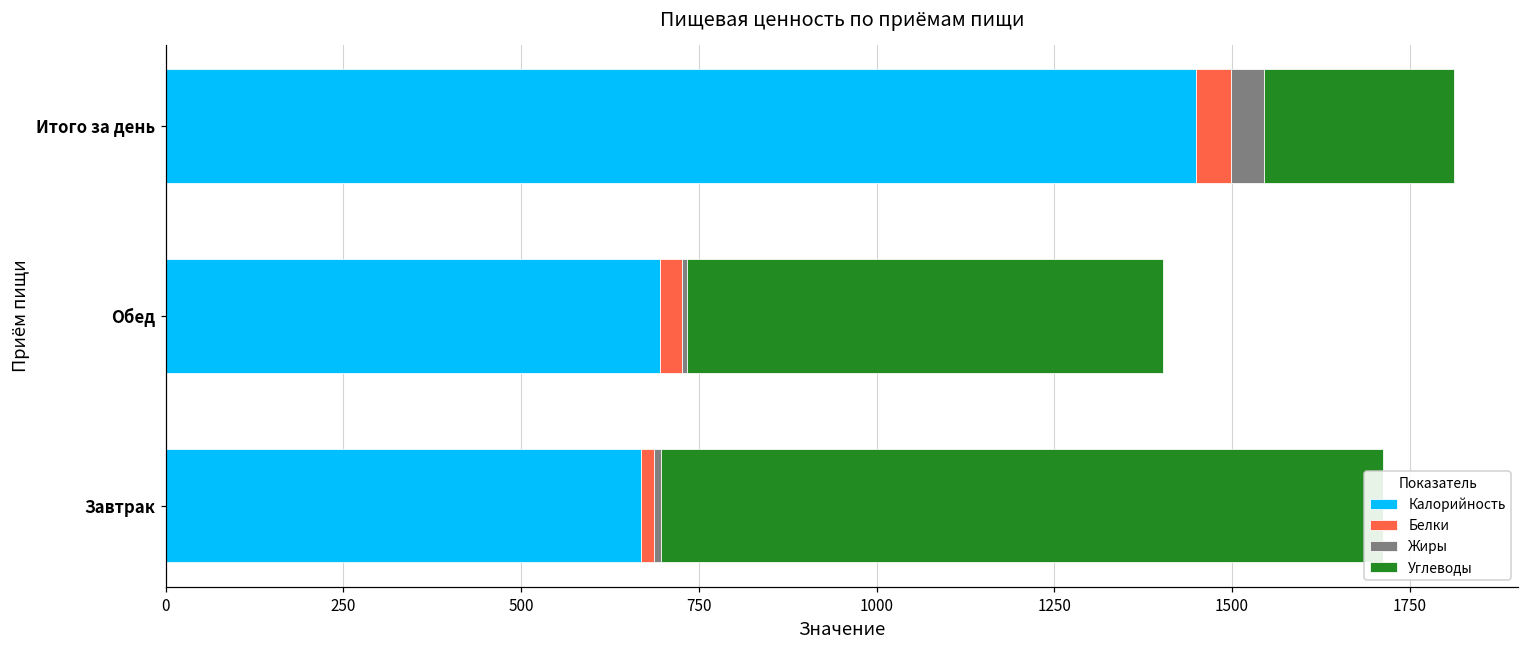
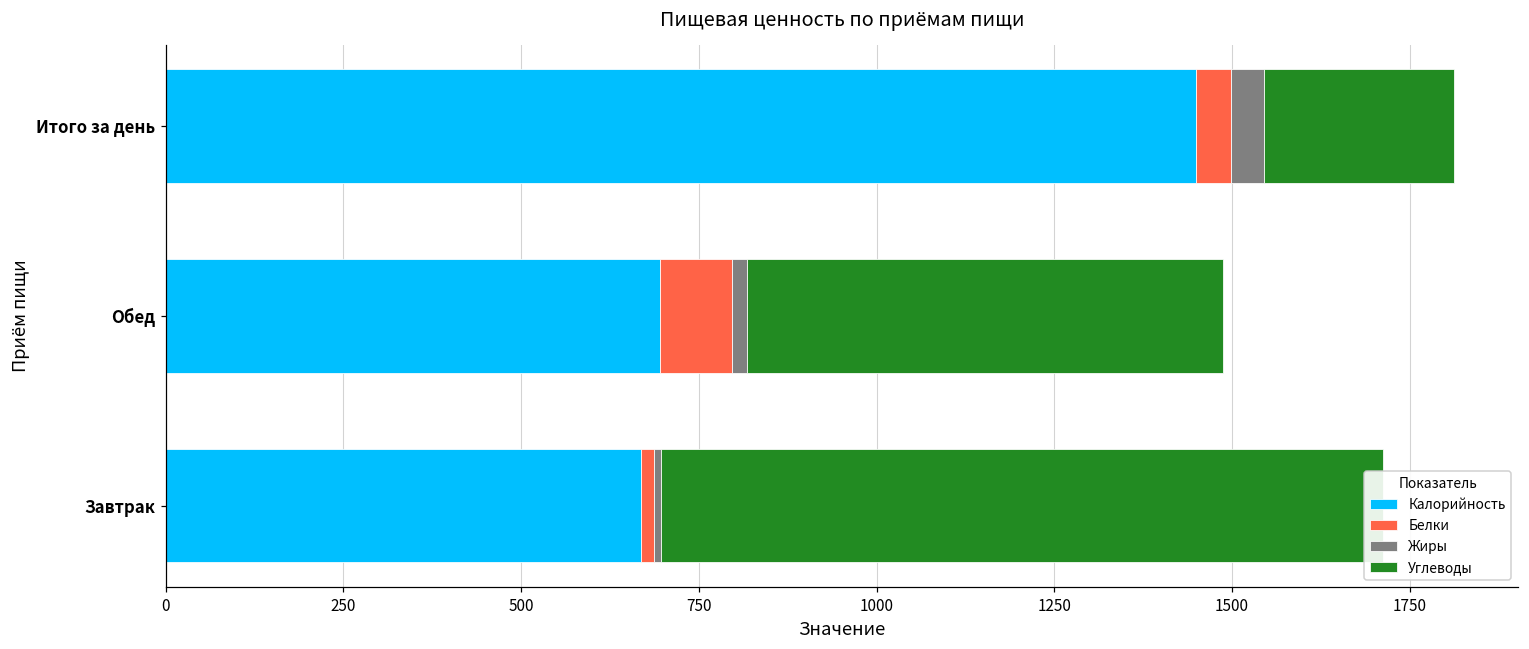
Белки, Обед: 30 -> 100
Жиры, Обед: 10 -> 20
